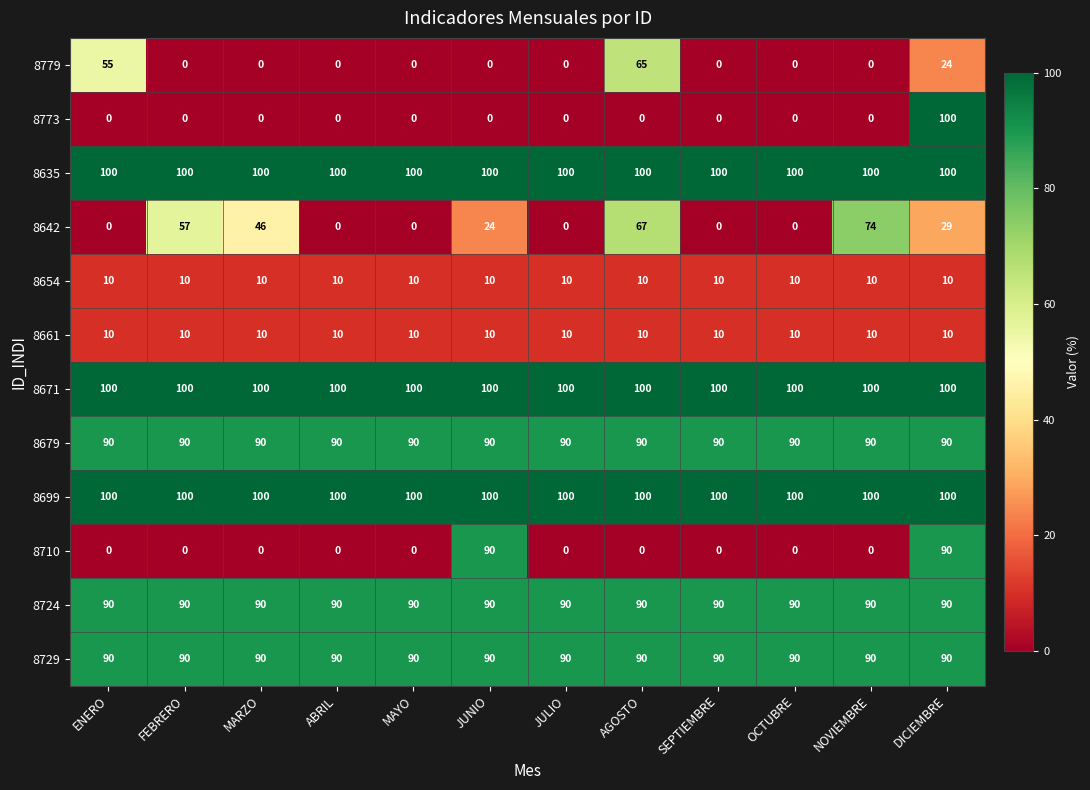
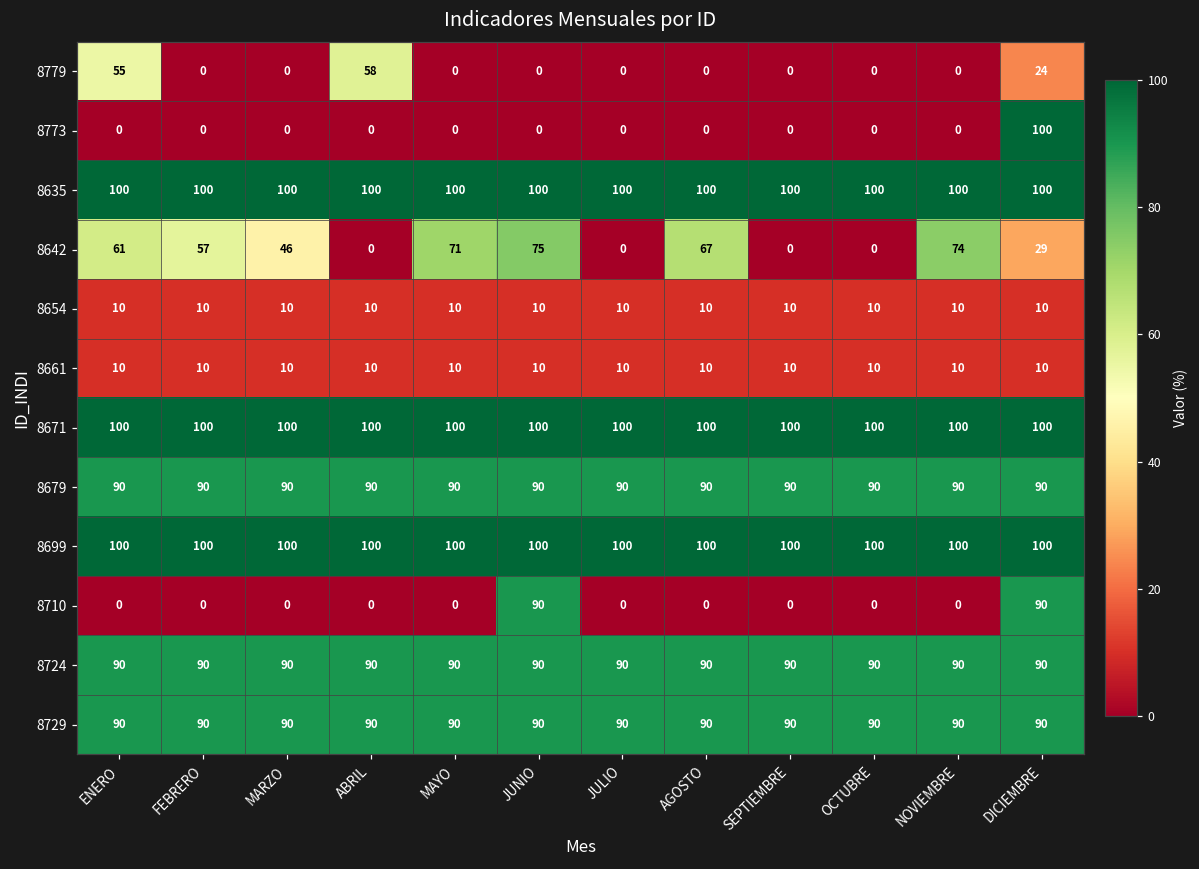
8779, ABRIL: 0 -> 58
8779, AGOSTO: 65 -> 0
8642, ENERO: 0 -> 61
8642, MAYO: 0 -> 71
8642, JUNIO: 24 -> 75
